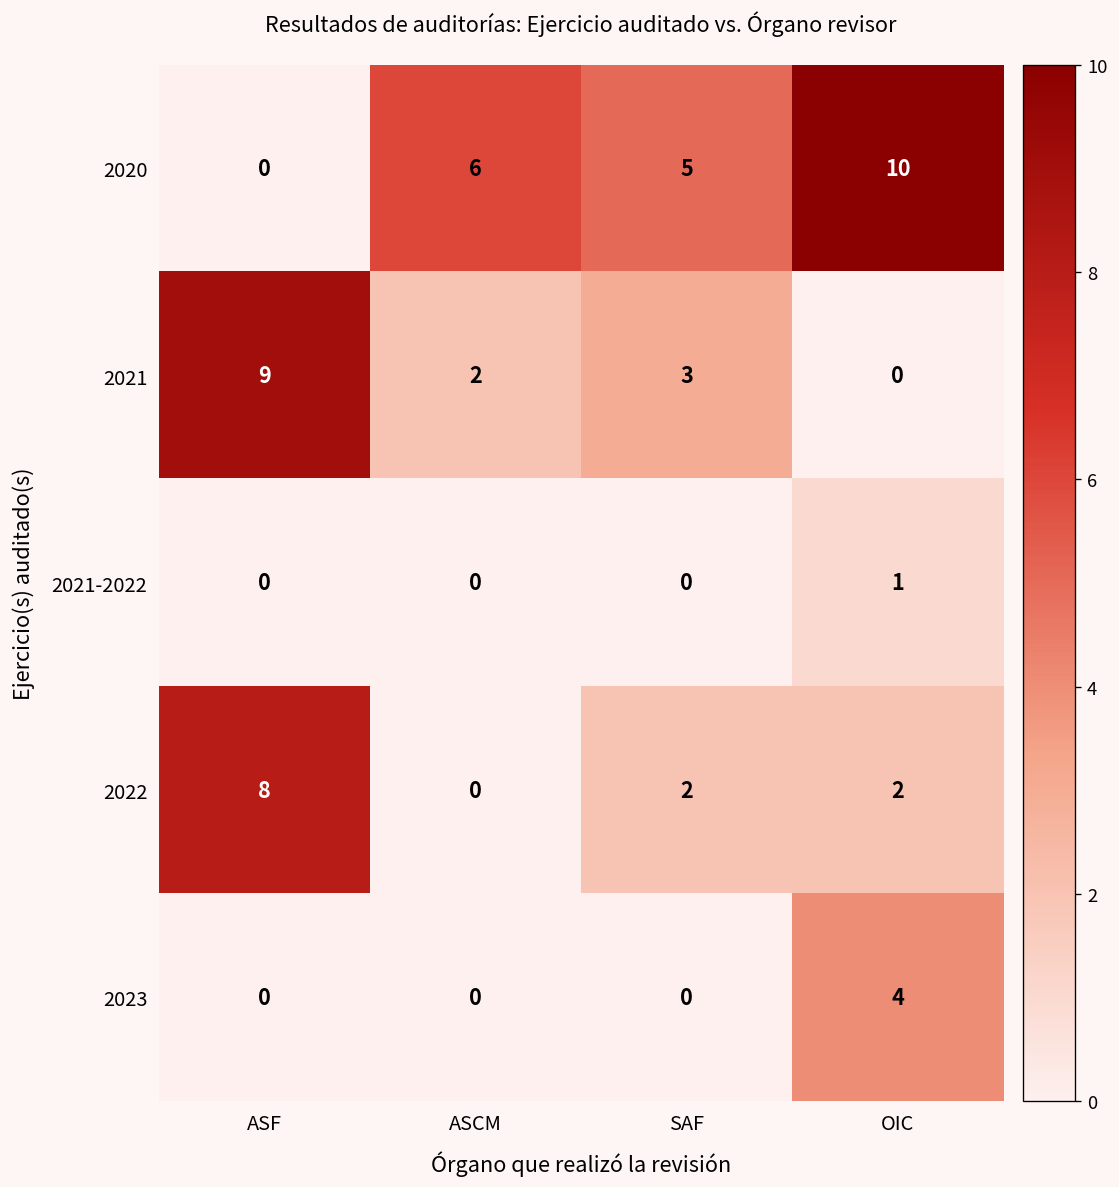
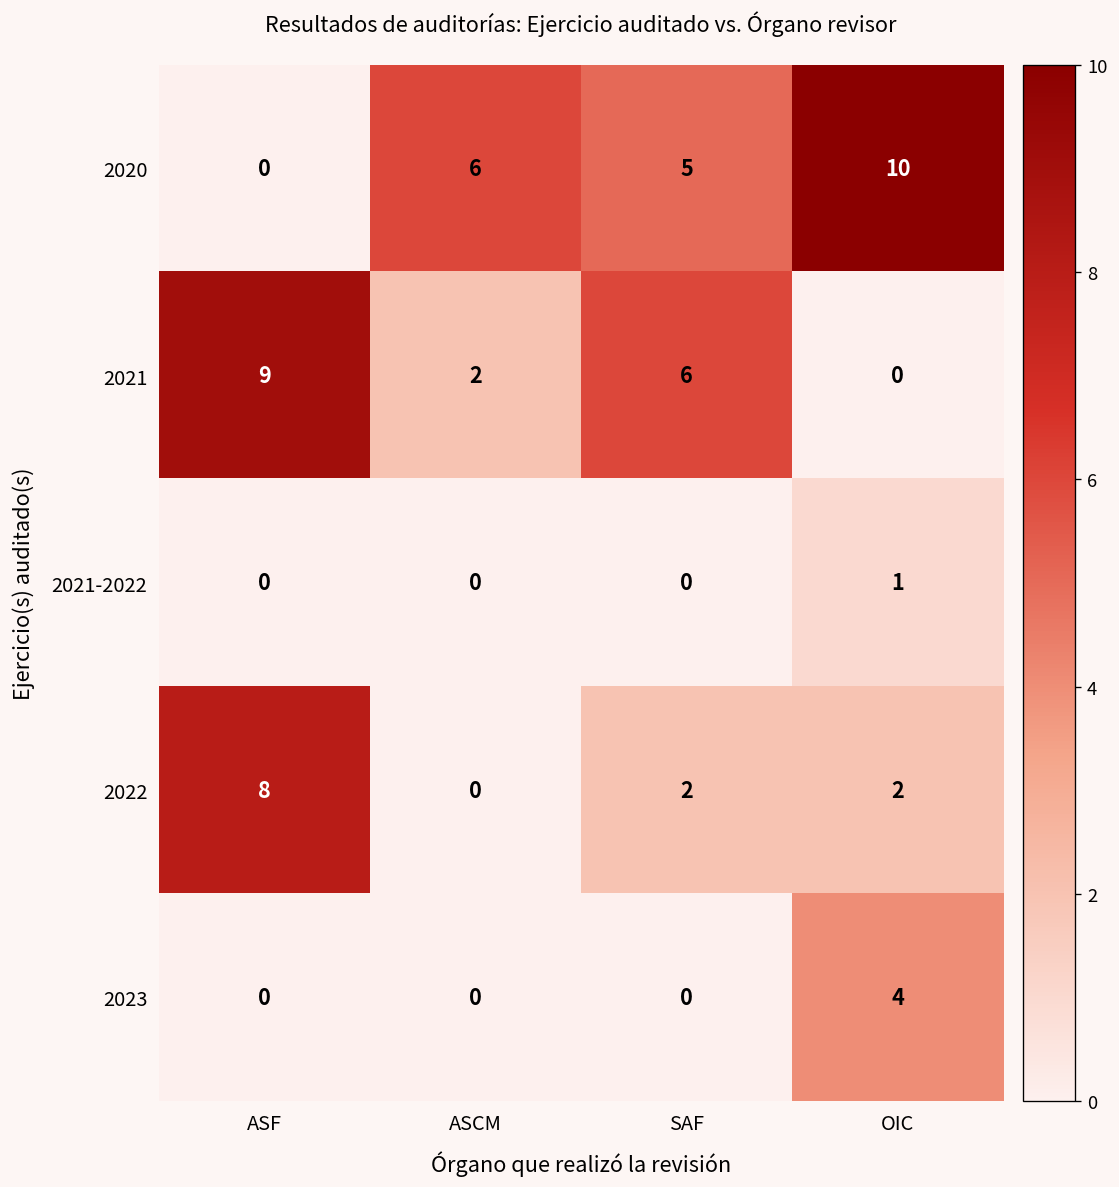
2021, SAF: 3 -> 6
